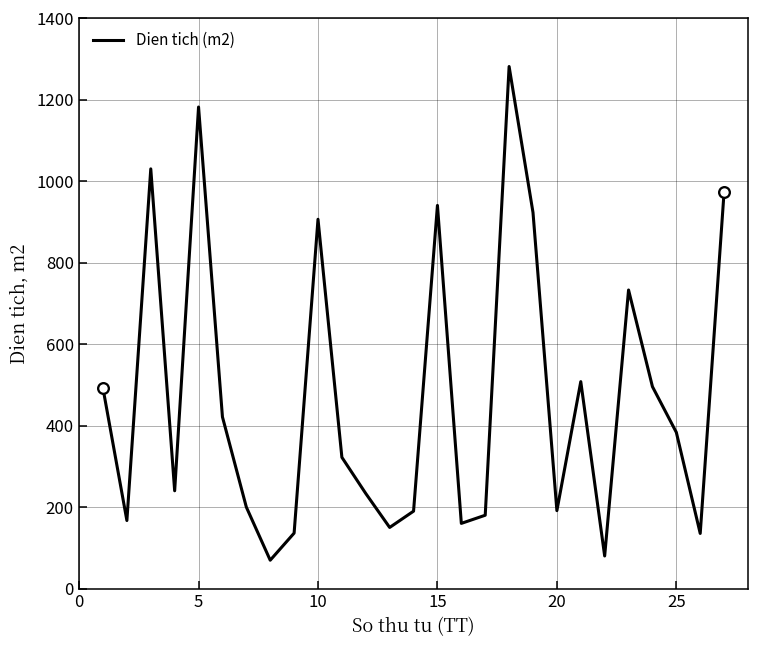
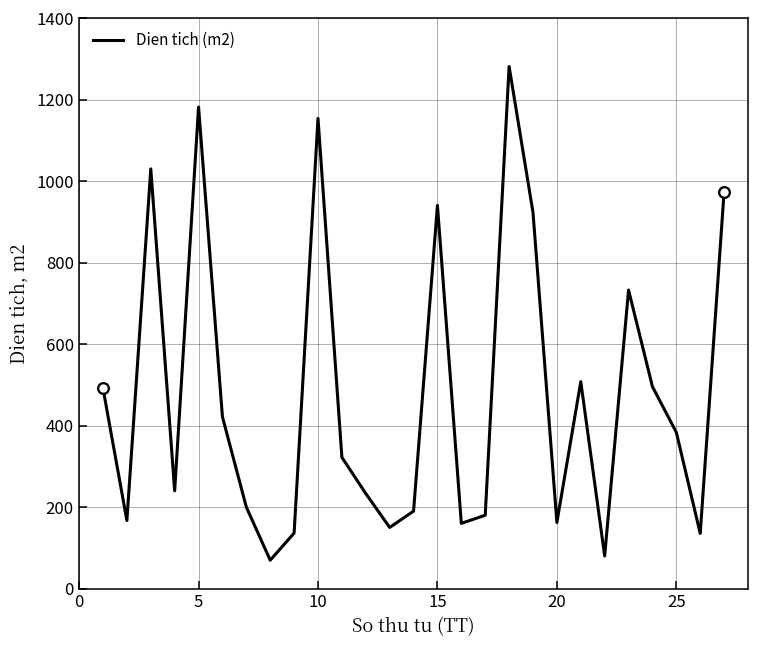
Dien tich (m2), 10: 910 -> 1150
Dien tich (m2), 20: 190 -> 160
